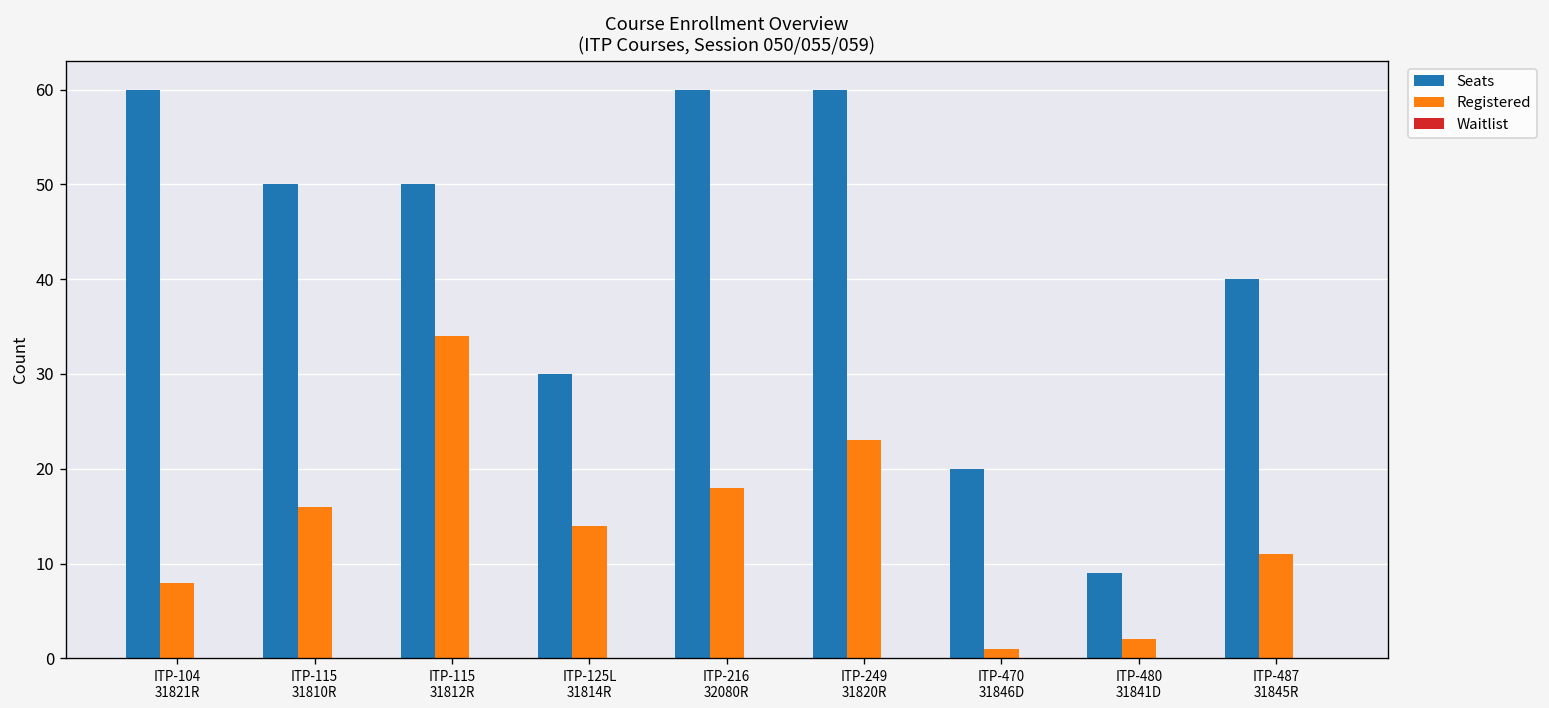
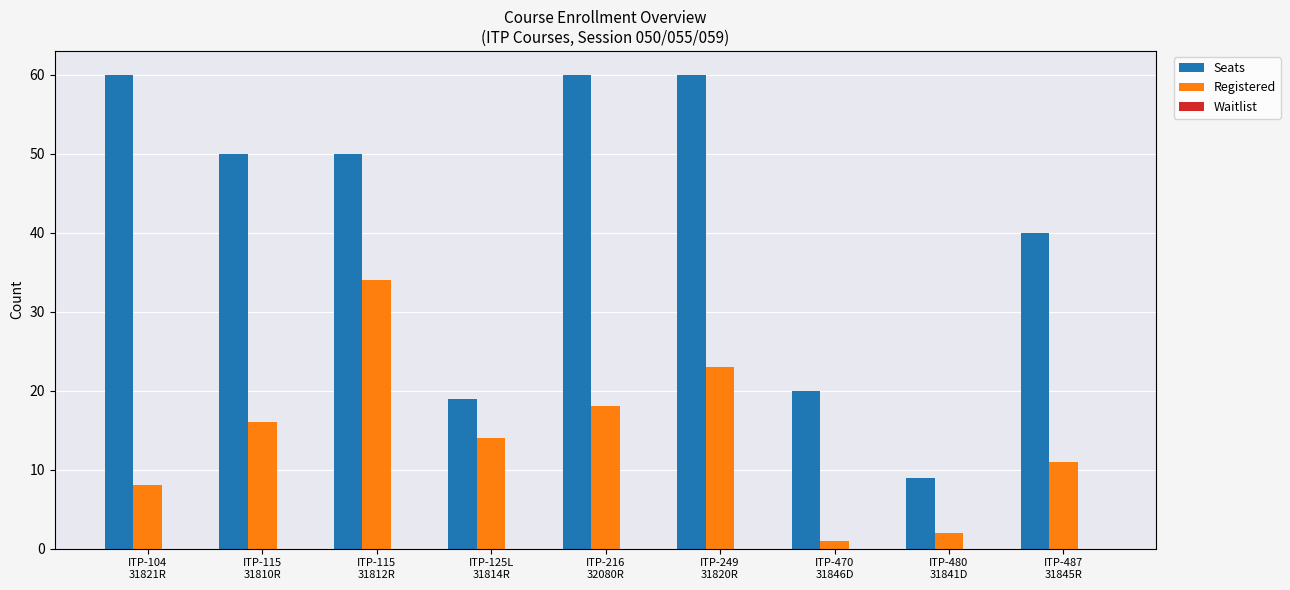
Seats, ITP-125L 31814R: 30 -> 19
